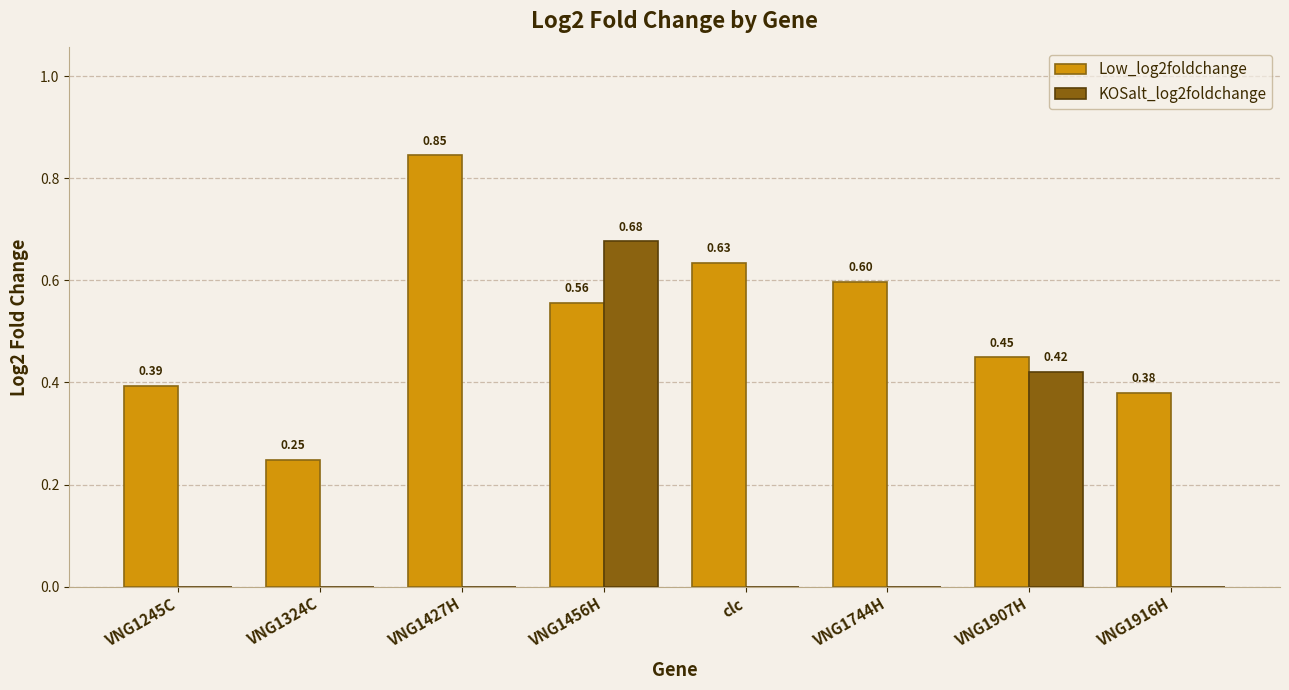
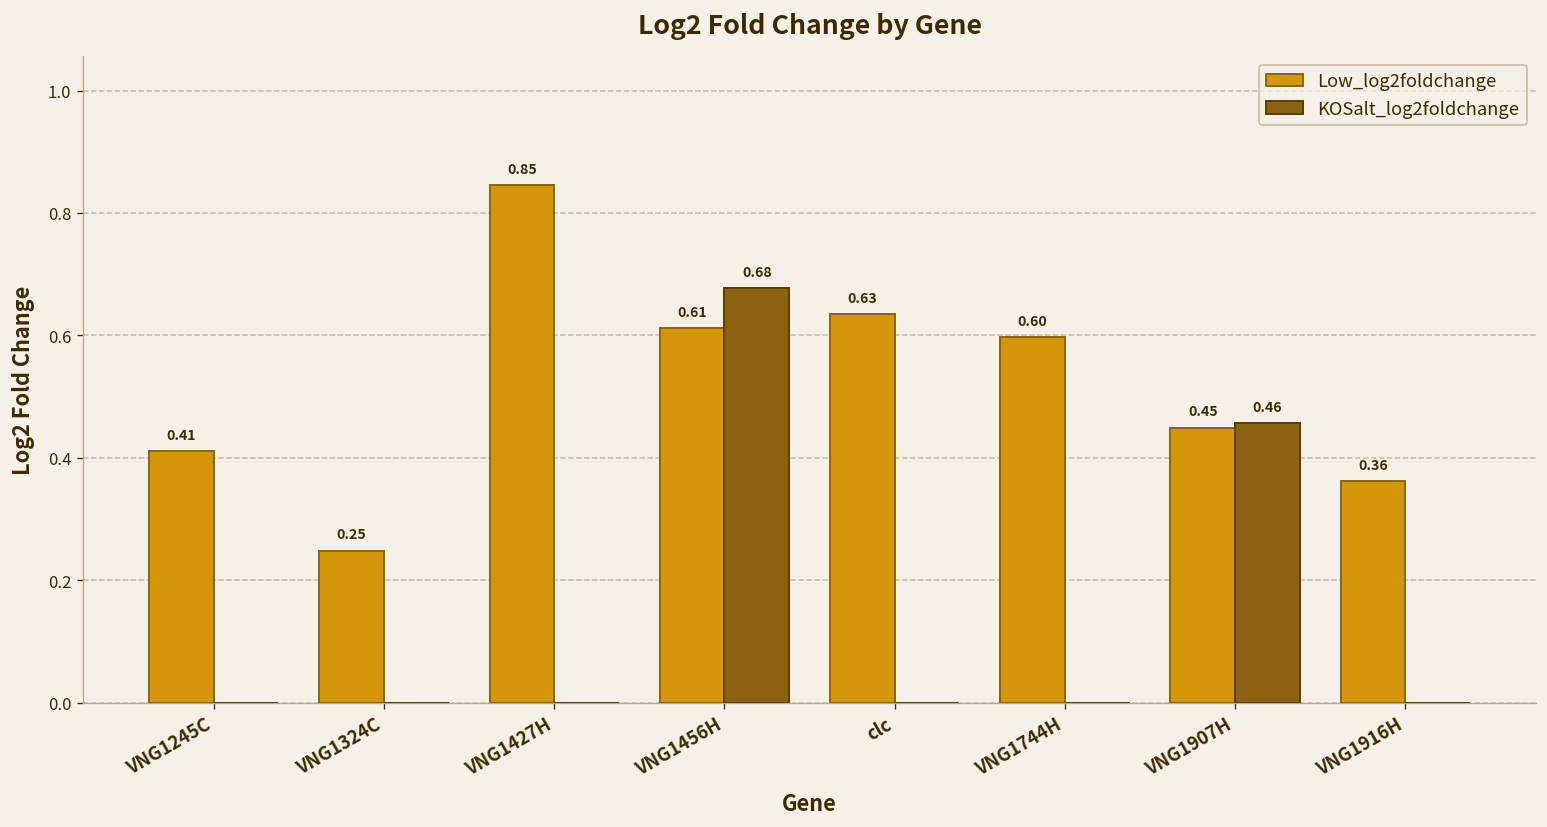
Low_log2foldchange, VNG1245C: 0.39 -> 0.41
Low_log2foldchange, VNG1456H: 0.56 -> 0.61
KOSalt_log2foldchange, VNG1907H: 0.42 -> 0.46
Low_log2foldchange, VNG1916H: 0.38 -> 0.36
